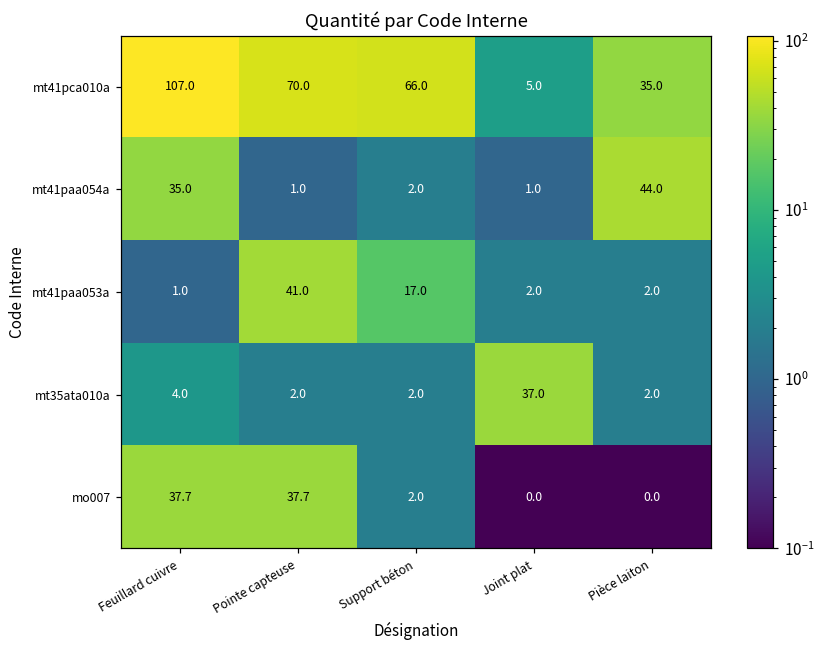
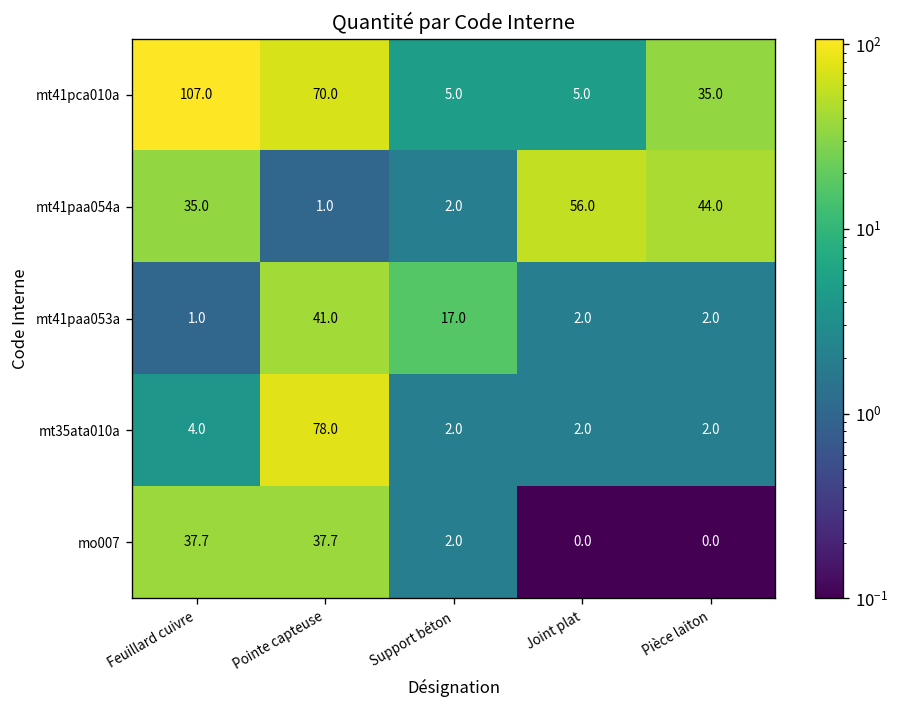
mt41pca010a, Support béton: 66.0 -> 5.0
mt41paa054a, Joint plat: 1.0 -> 56.0
mt35ata010a, Pointe capteuse: 2.0 -> 78.0
mt35ata010a, Joint plat: 37.0 -> 2.0
